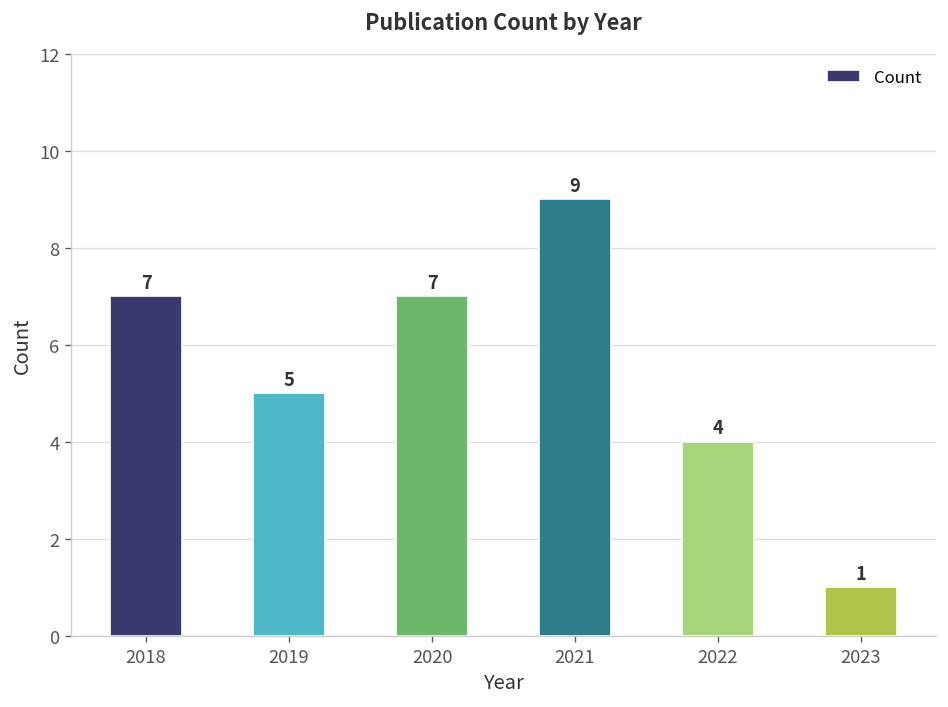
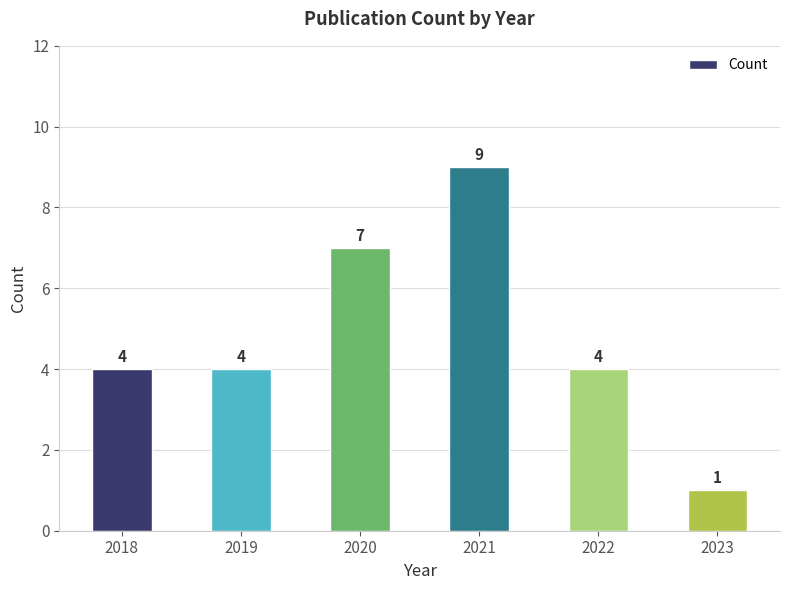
2018: 7 -> 4
2019: 5 -> 4
